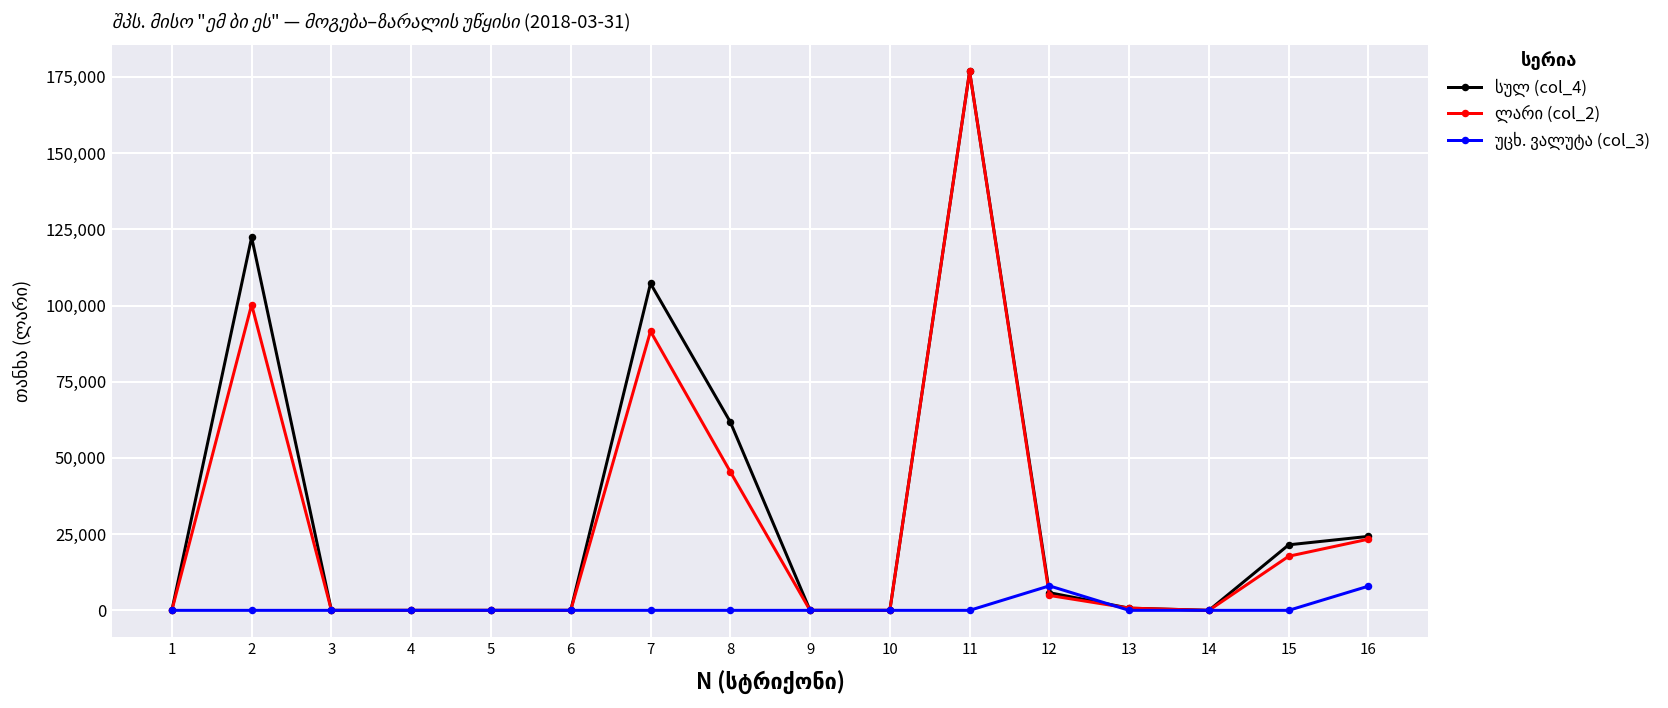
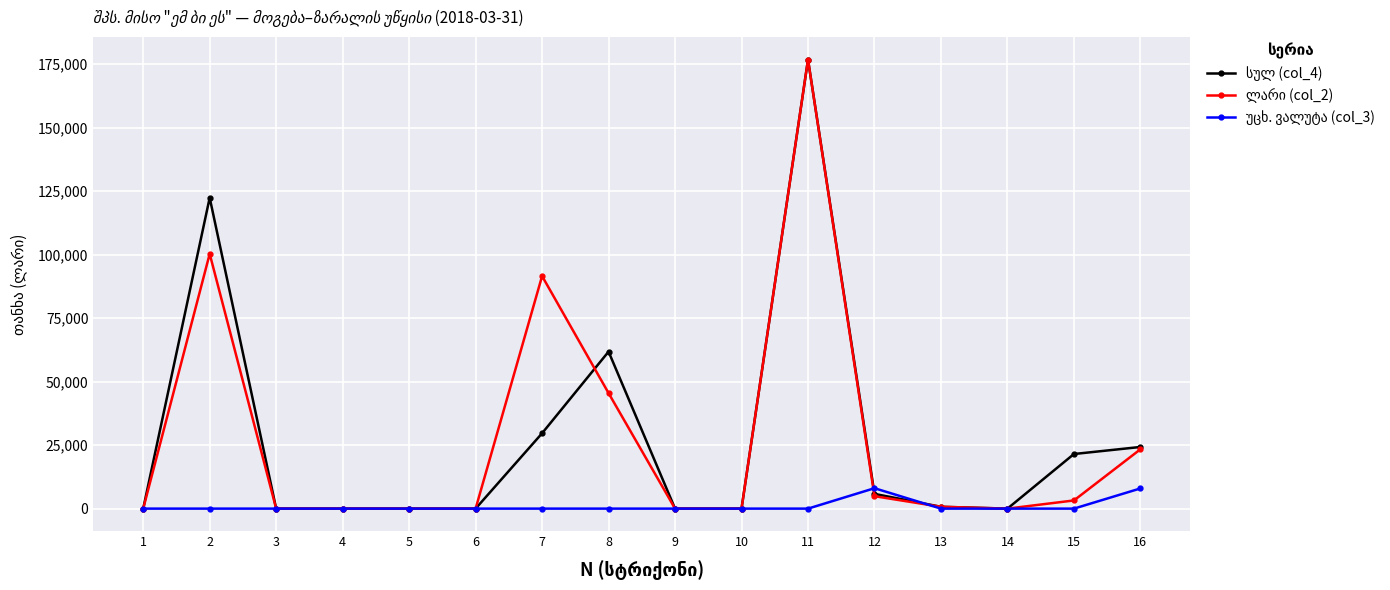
სულ (col_4), 7: 107,000 -> 30,000
ლარი (col_2), 15: 18,000 -> 3,000
